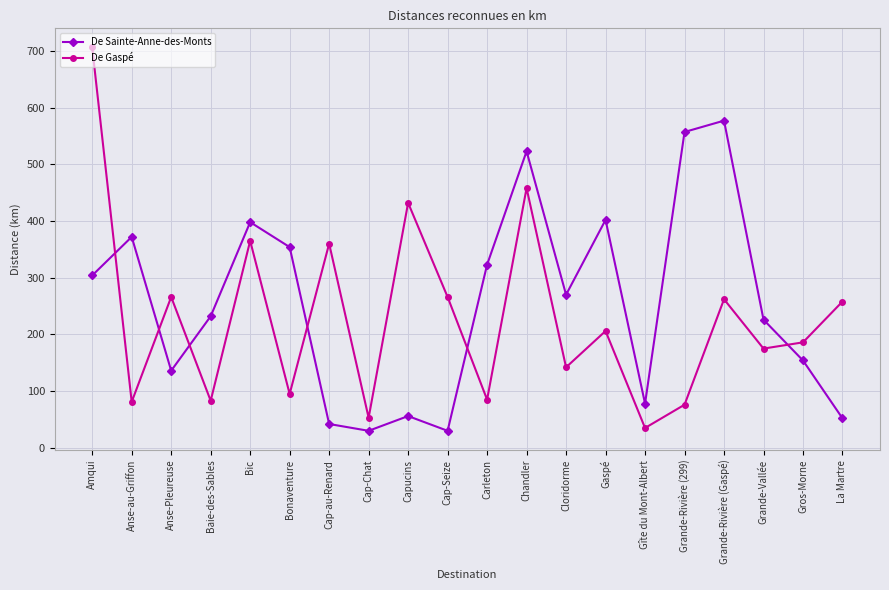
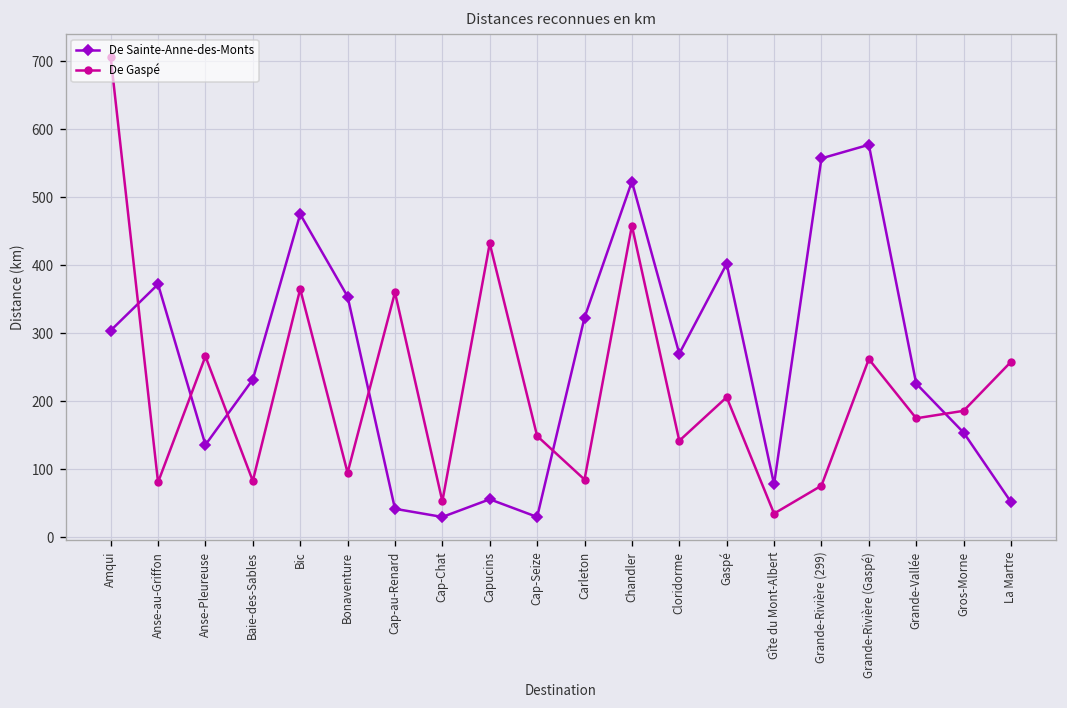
De Sainte-Anne-des-Monts, Bic: 400 -> 480
De Gaspé, Cap-Seize: 270 -> 150
